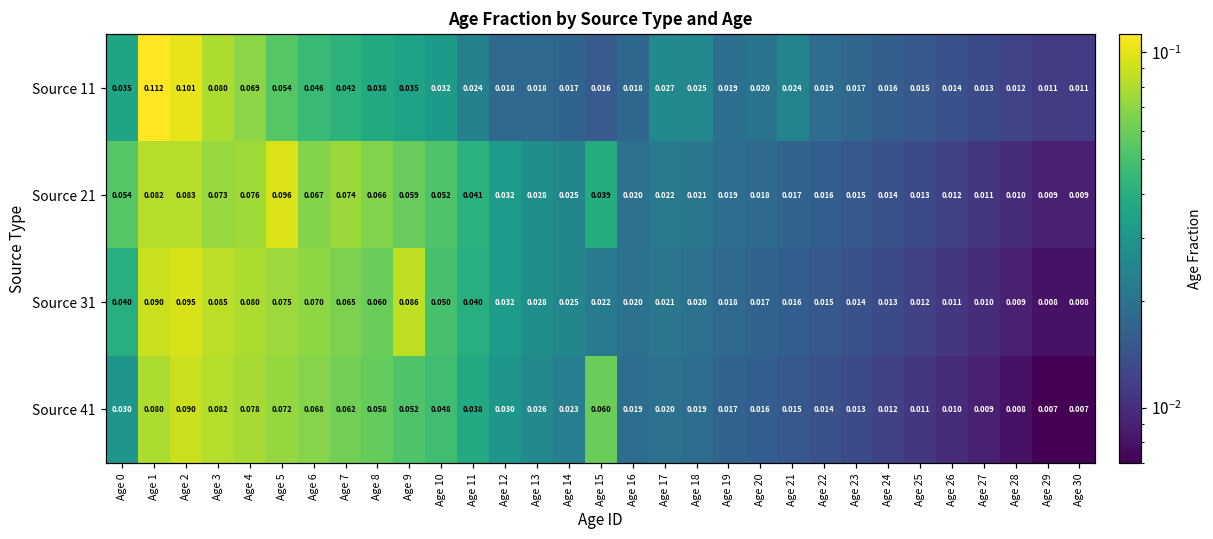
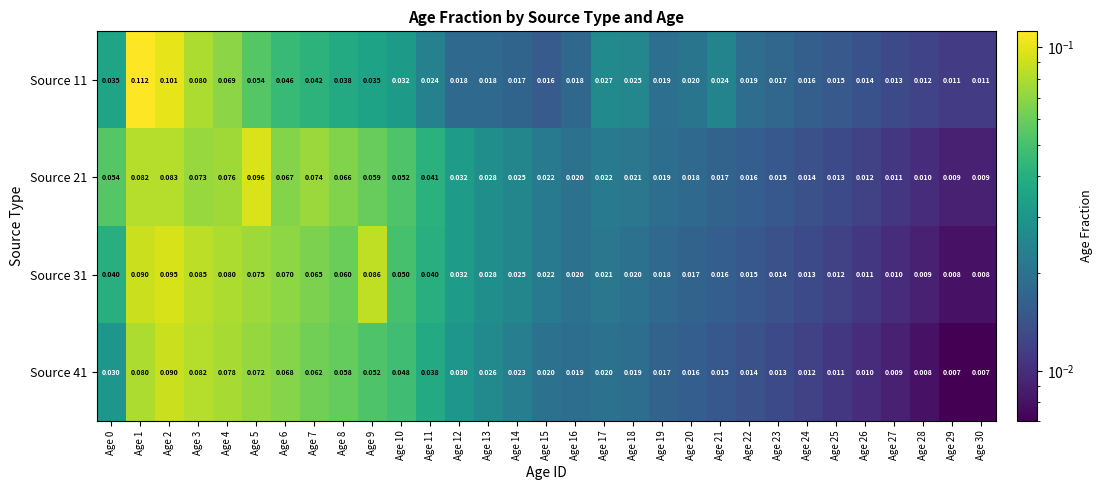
Source 21, Age 15: 0.039 -> 0.022
Source 41, Age 15: 0.060 -> 0.020
